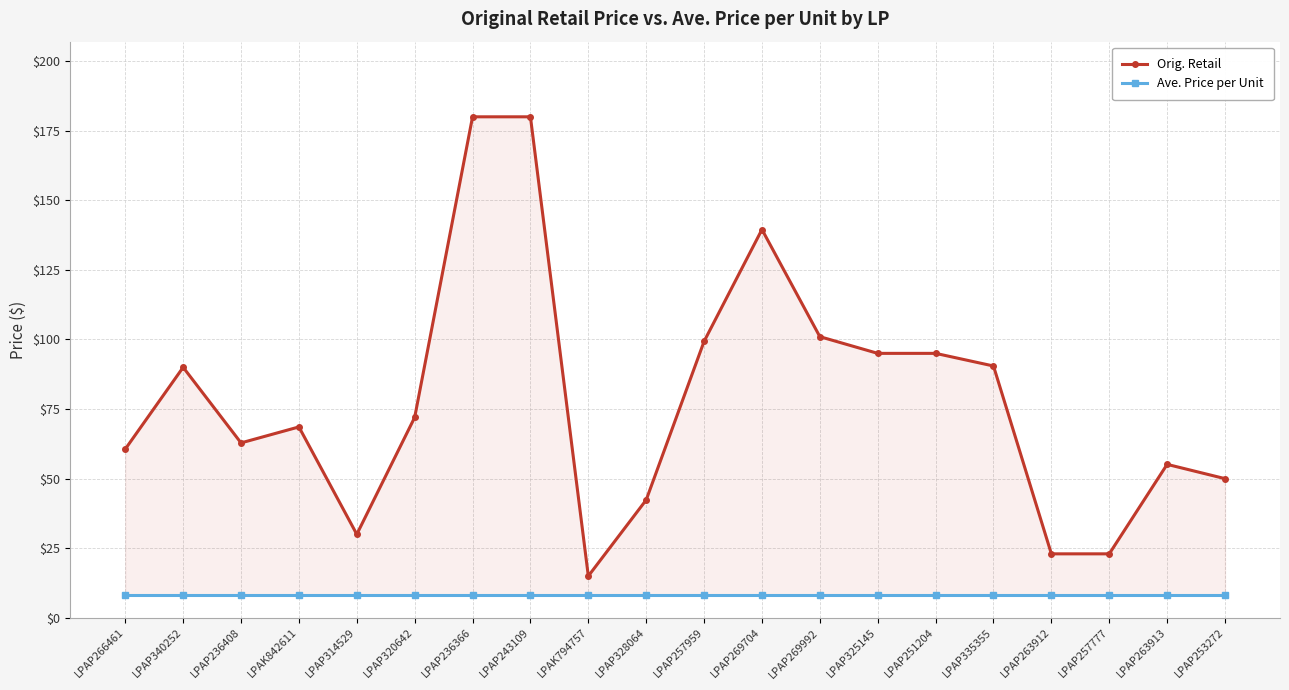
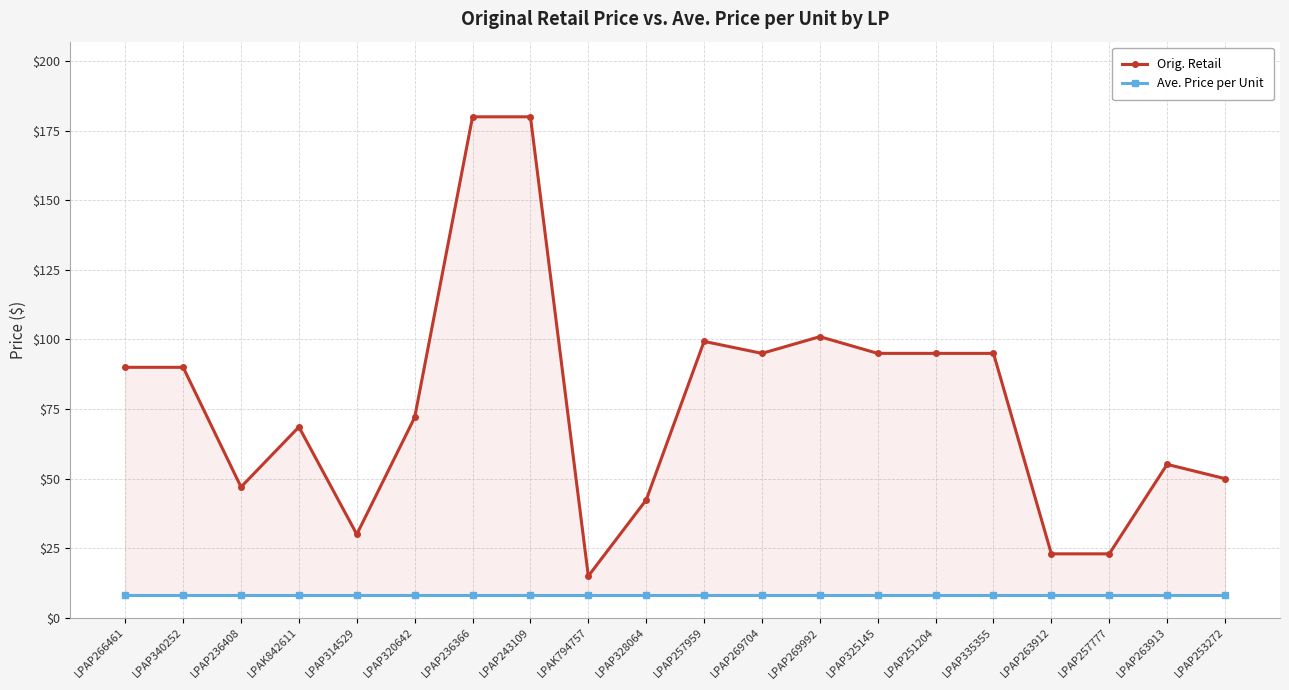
Orig. Retail, LPAP266461: $61 -> $90
Orig. Retail, LPAP236408: $63 -> $47
Orig. Retail, LPAP269704: $140 -> $95
Orig. Retail, LPAP335355: $90 -> $95
